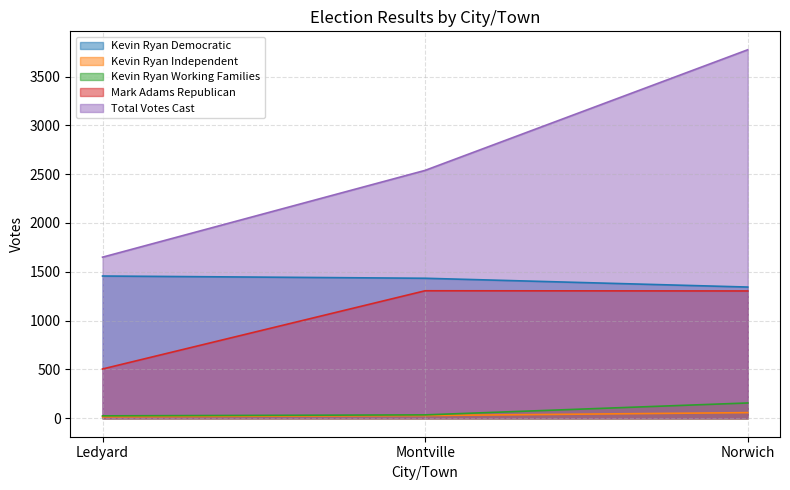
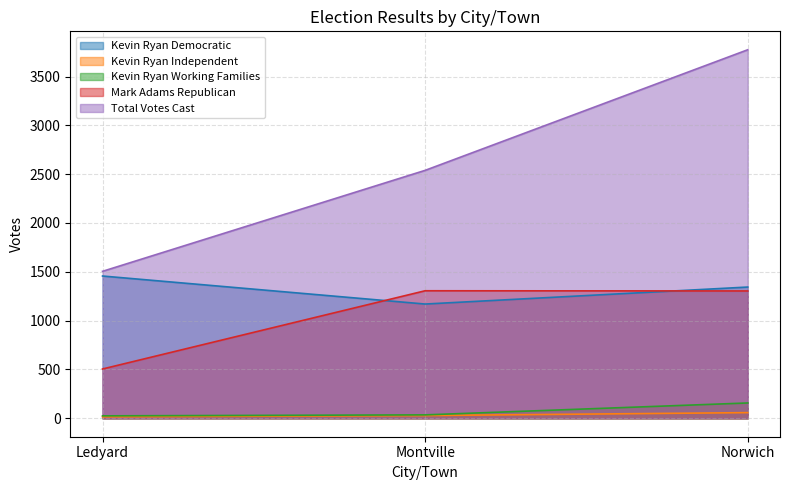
Total Votes Cast, Ledyard: 1700 -> 1500
Kevin Ryan Democratic, Montville: 1400 -> 1200
